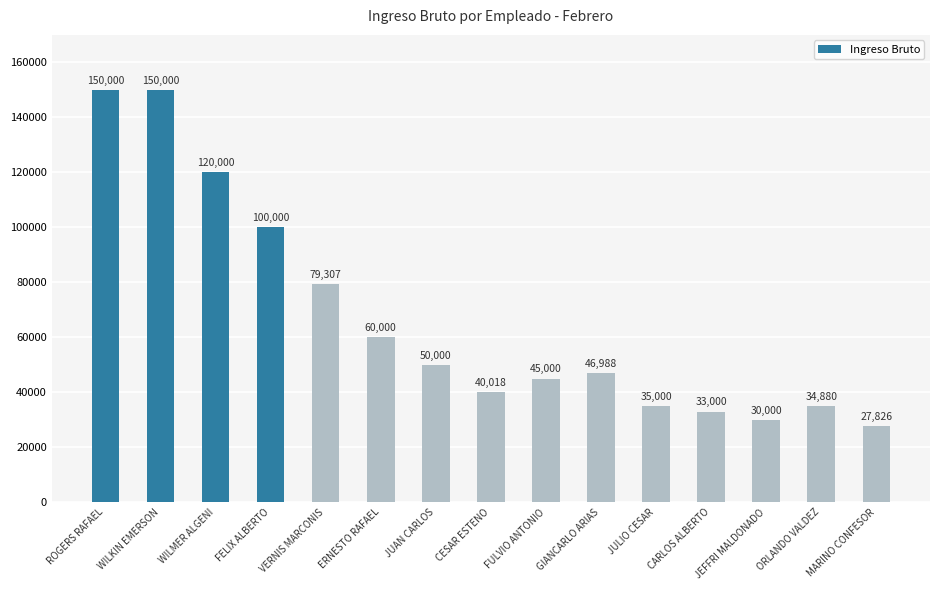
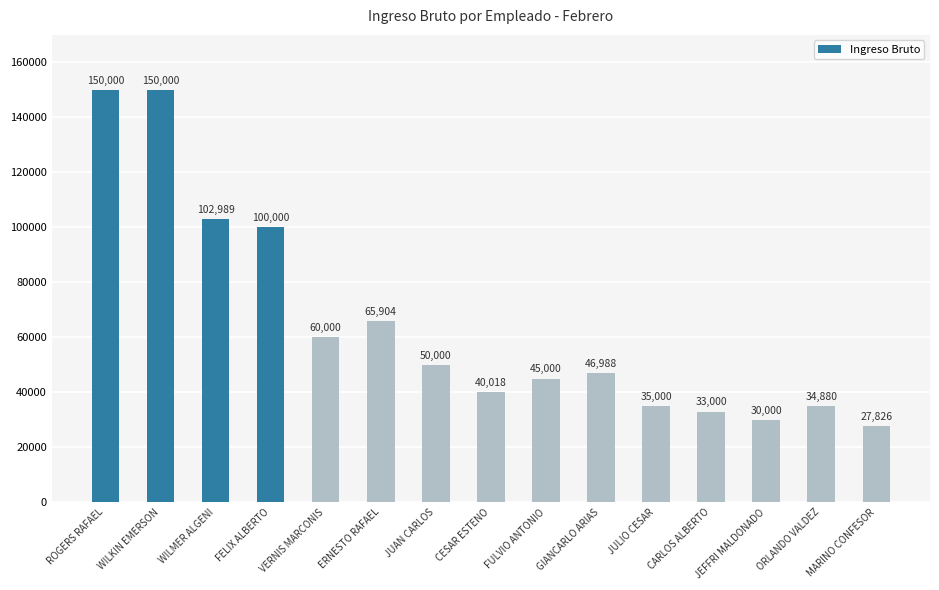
WILMER ALGENI: 120,000 -> 102,989
VERNIS MARCONIS: 79,307 -> 60,000
ERNESTO RAFAEL: 60,000 -> 65,904
